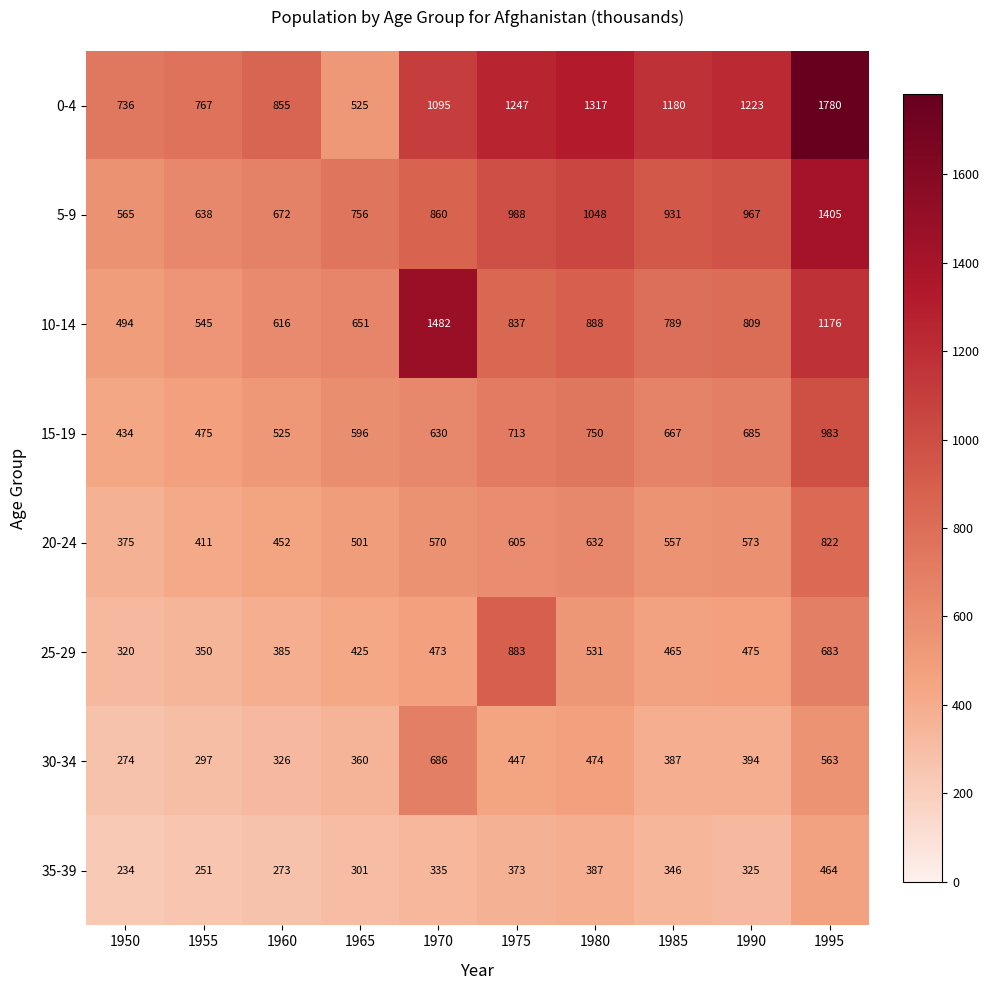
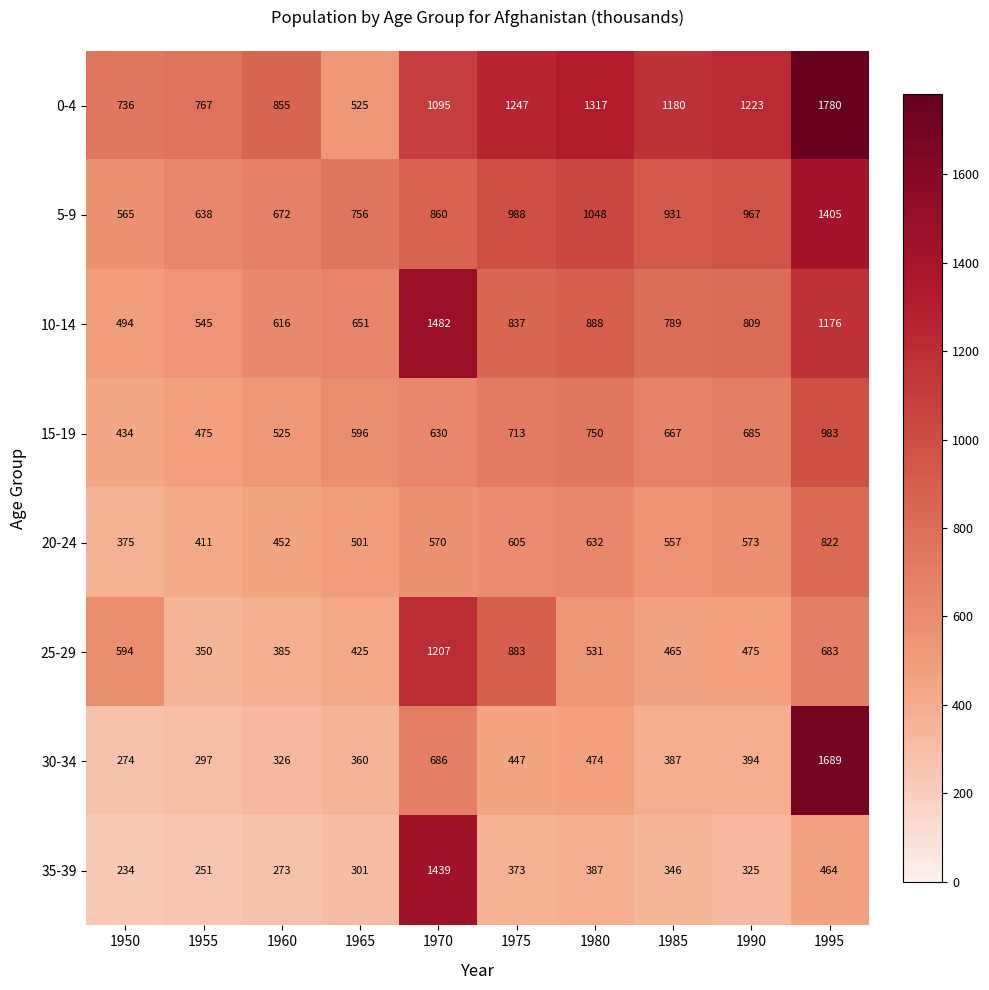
25-29, 1950: 320 -> 594
25-29, 1970: 473 -> 1207
30-34, 1995: 563 -> 1689
35-39, 1970: 335 -> 1439
